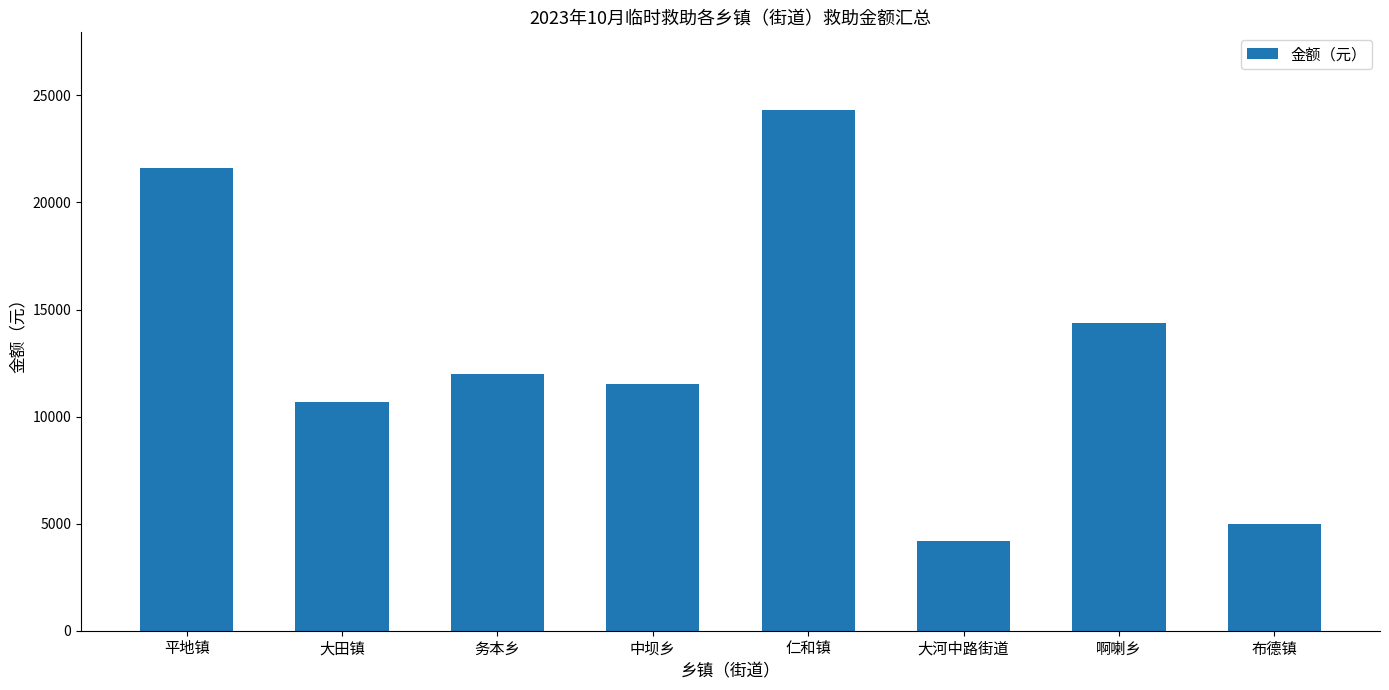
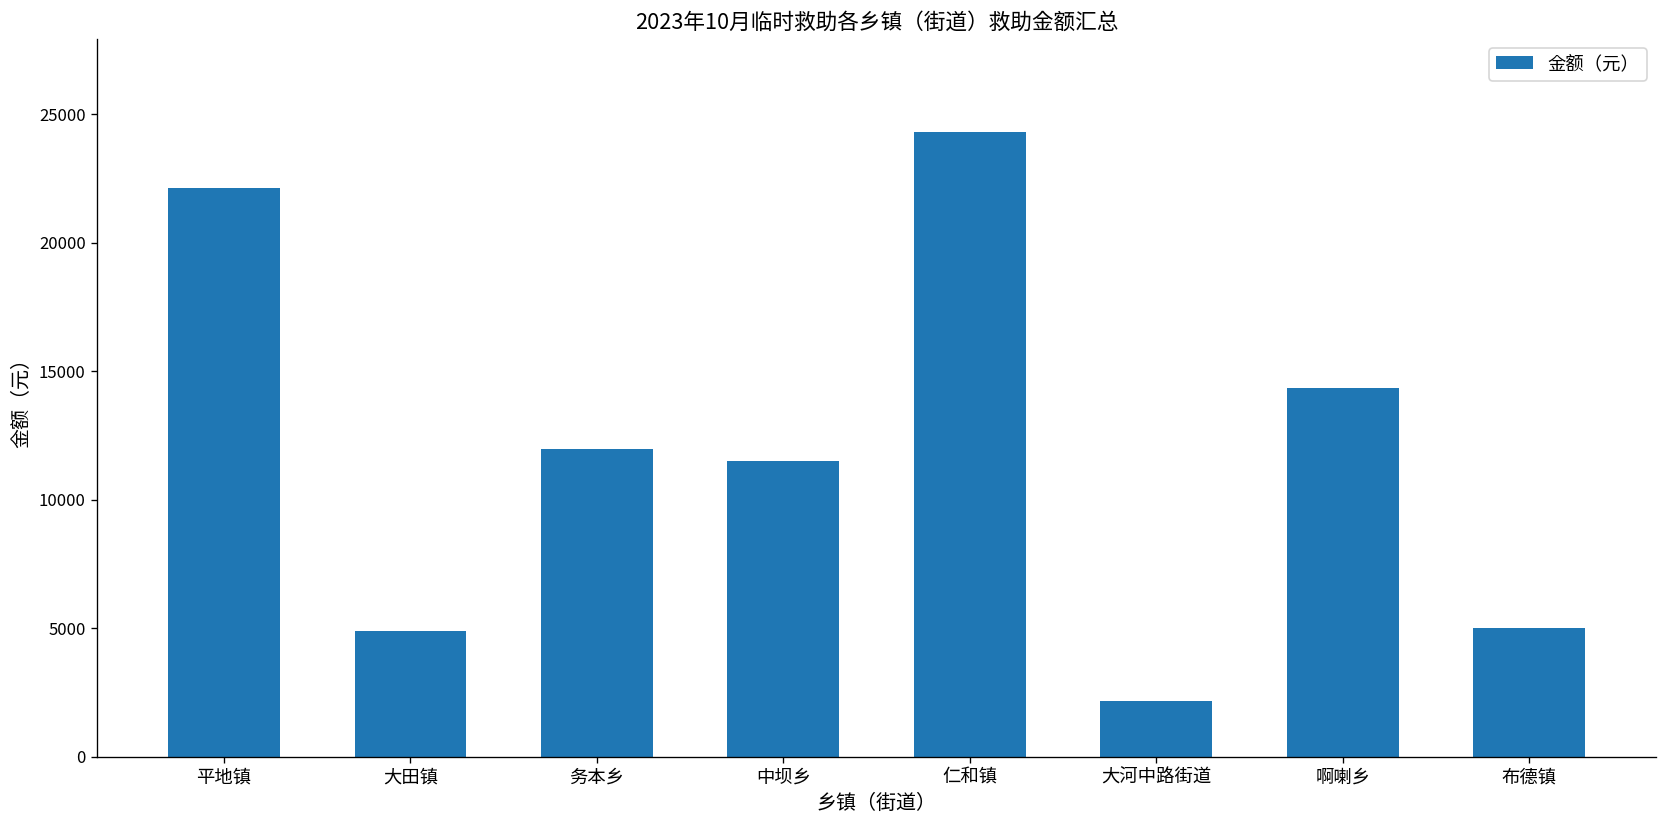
平地镇: 21600 -> 22100
大田镇: 10700 -> 4900
大河中路街道: 4200 -> 2200
